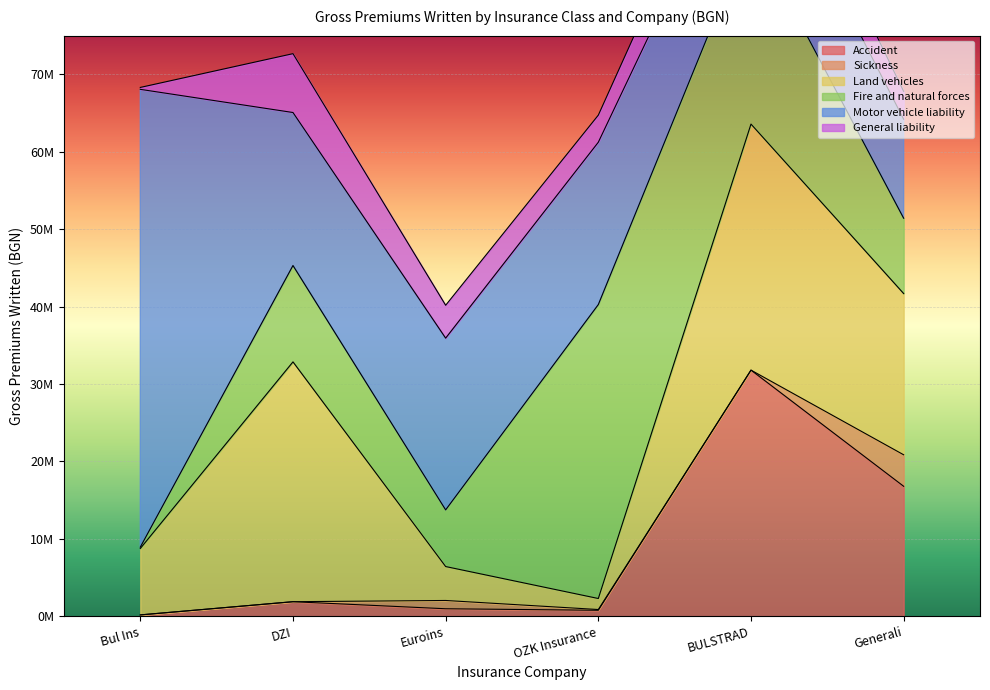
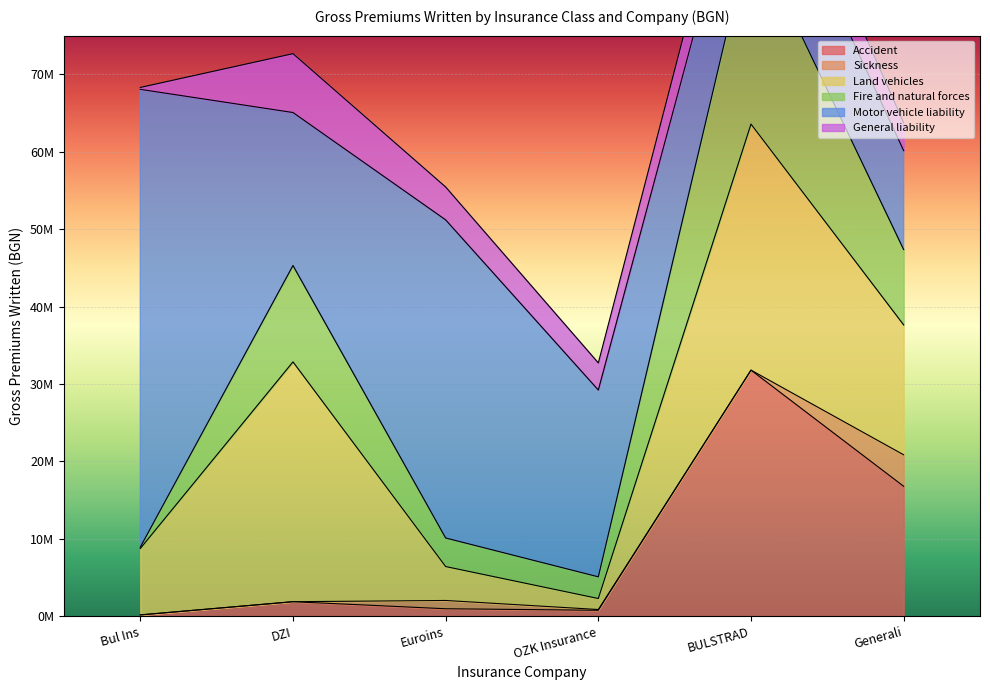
Fire and natural forces, Euroins: 7000000 -> 4000000
Motor vehicle liability, Euroins: 22000000 -> 41000000
Fire and natural forces, OZK Insurance: 38000000 -> 3000000
Motor vehicle liability, OZK Insurance: 21000000 -> 24000000
Land vehicles, Generali: 21000000 -> 17000000
